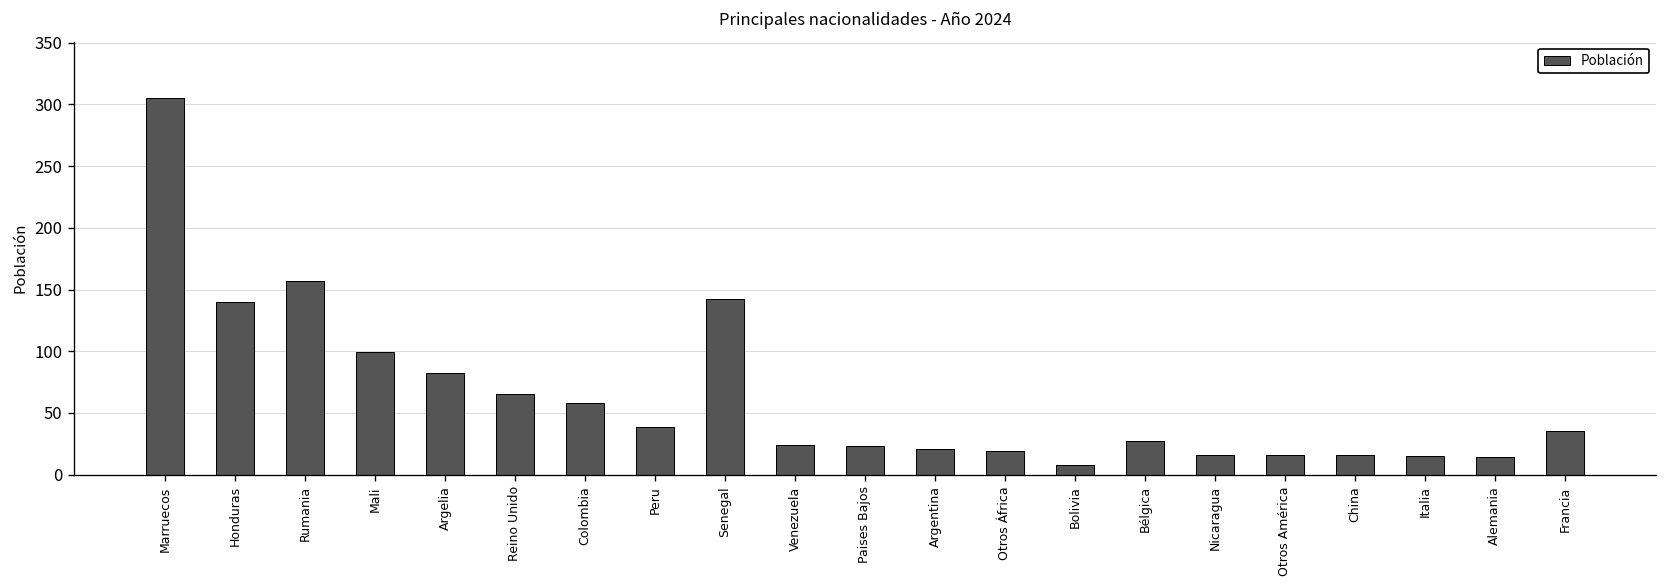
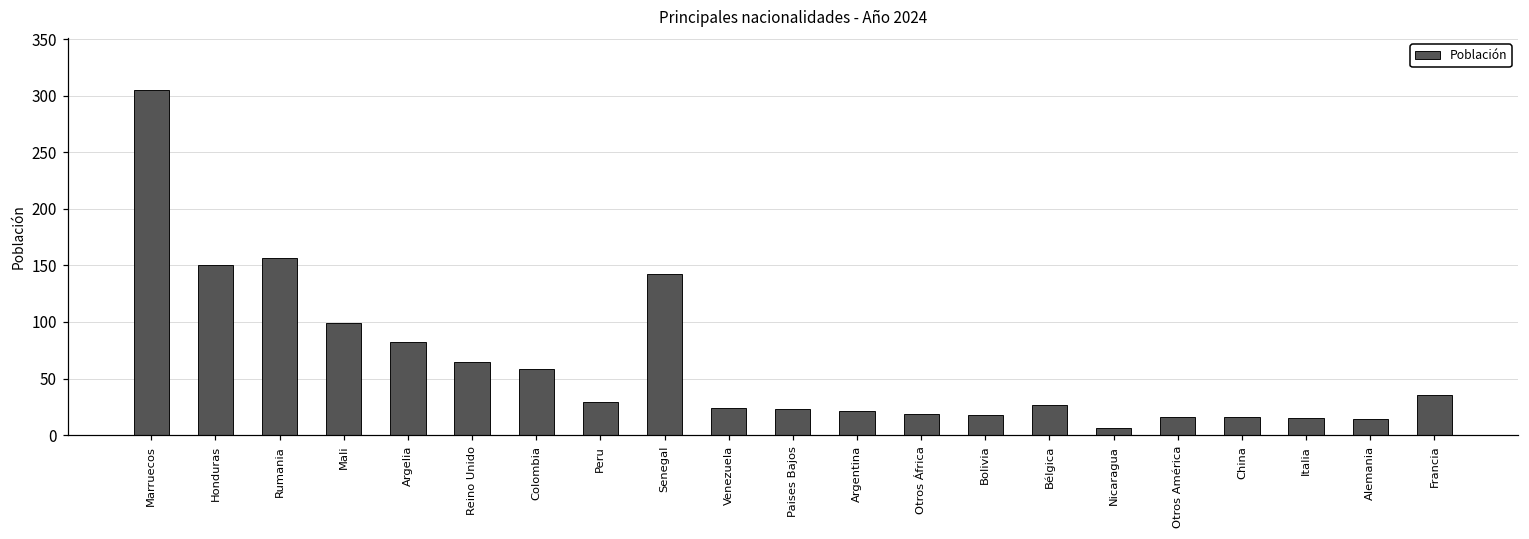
Honduras: 140 -> 150
Peru: 39 -> 29
Bolivia: 8 -> 18
Nicaragua: 16 -> 6
